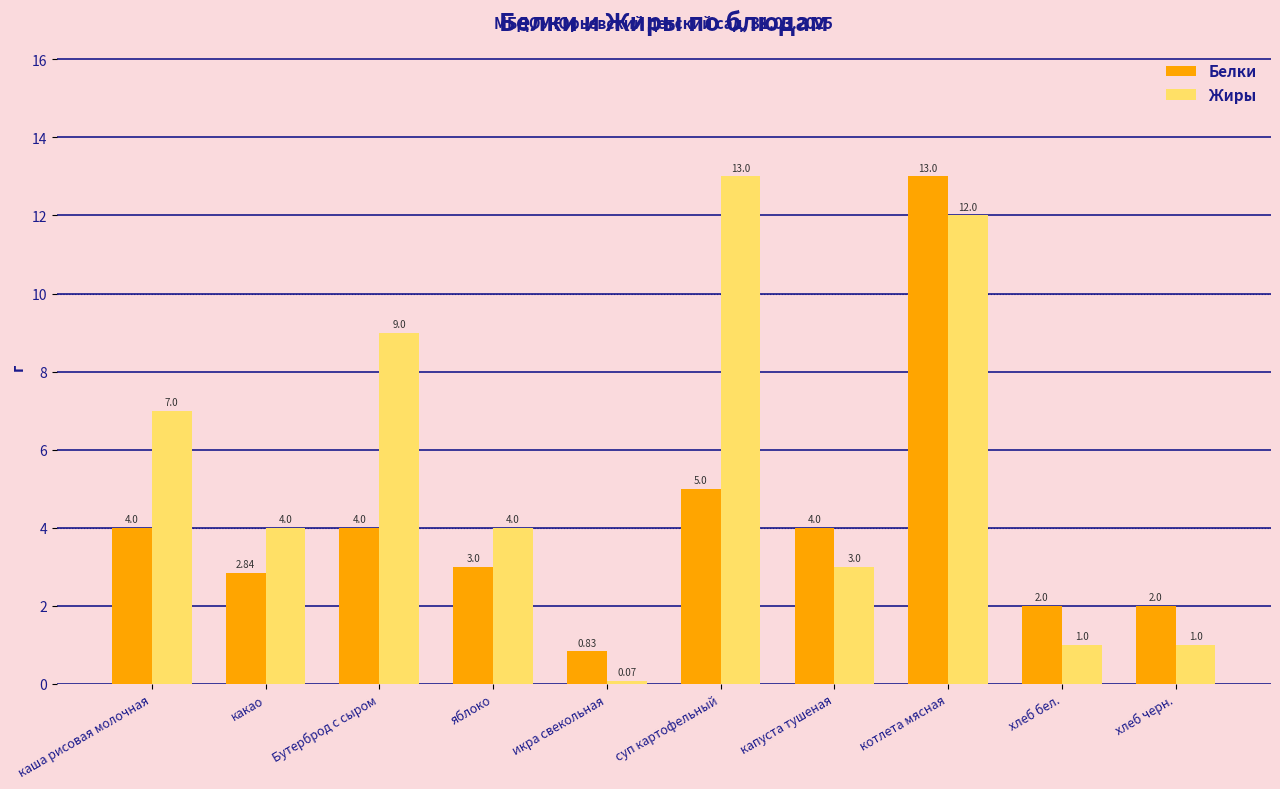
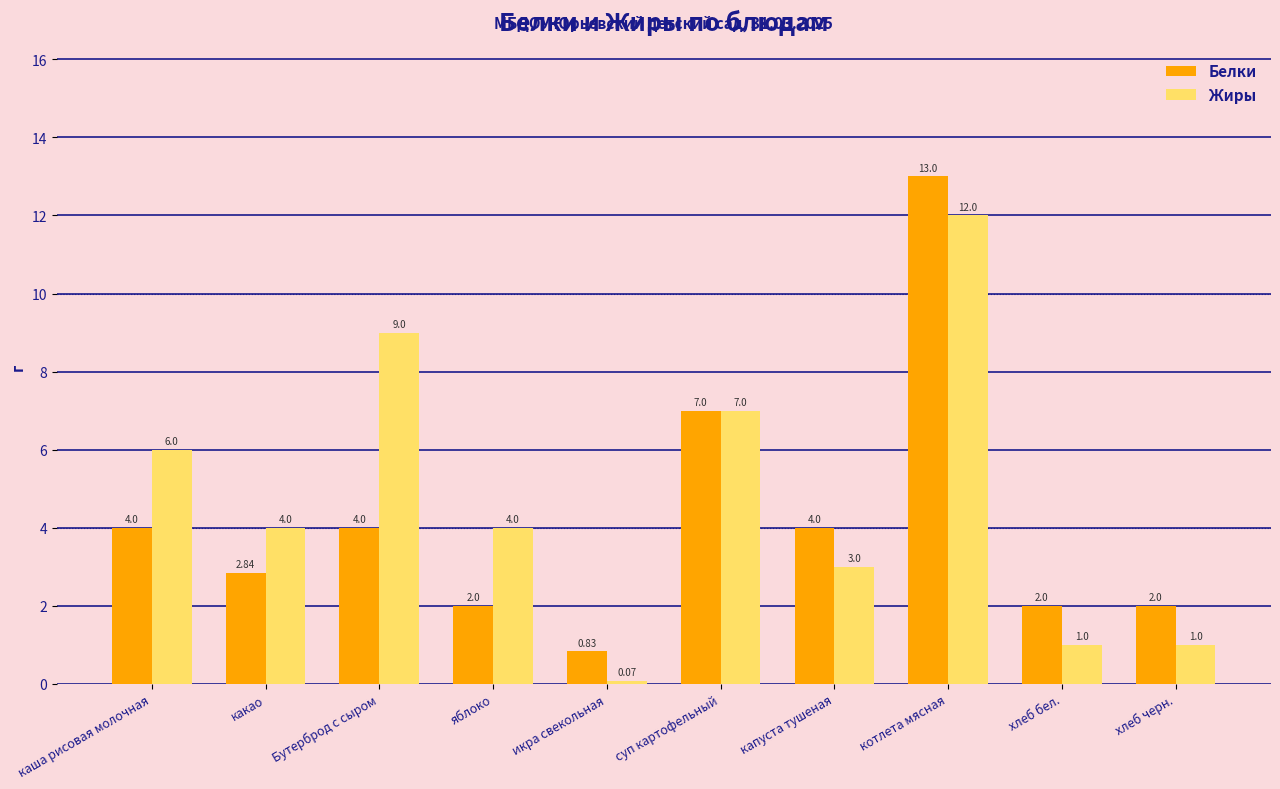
Жиры, каша рисовая молочная: 7.0 -> 6.0
Белки, яблоко: 3.0 -> 2.0
Белки, суп картофельный: 5.0 -> 7.0
Жиры, суп картофельный: 13.0 -> 7.0
